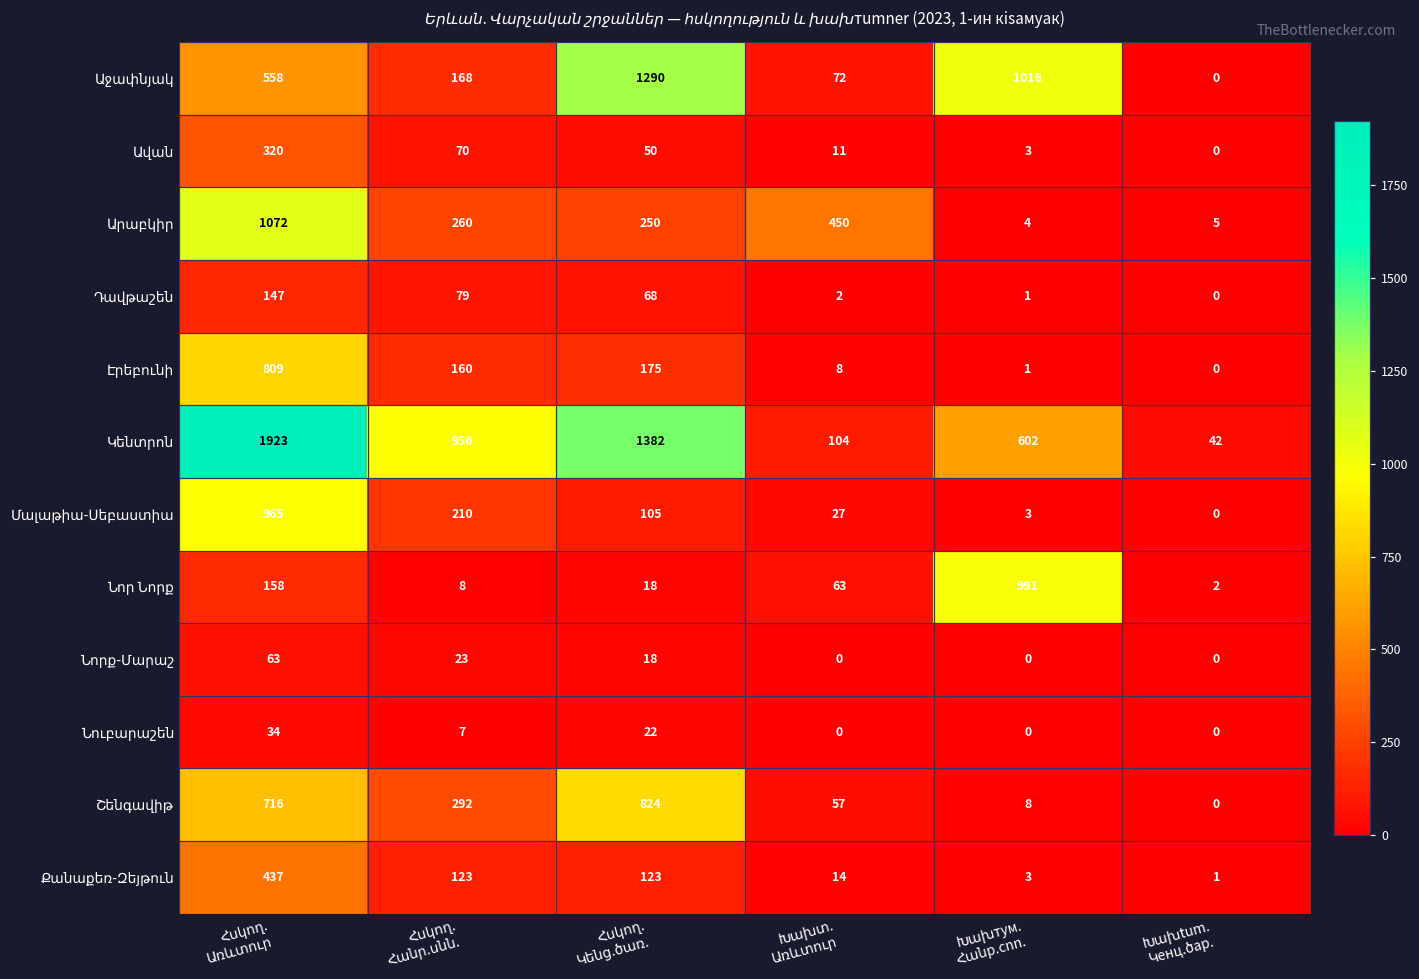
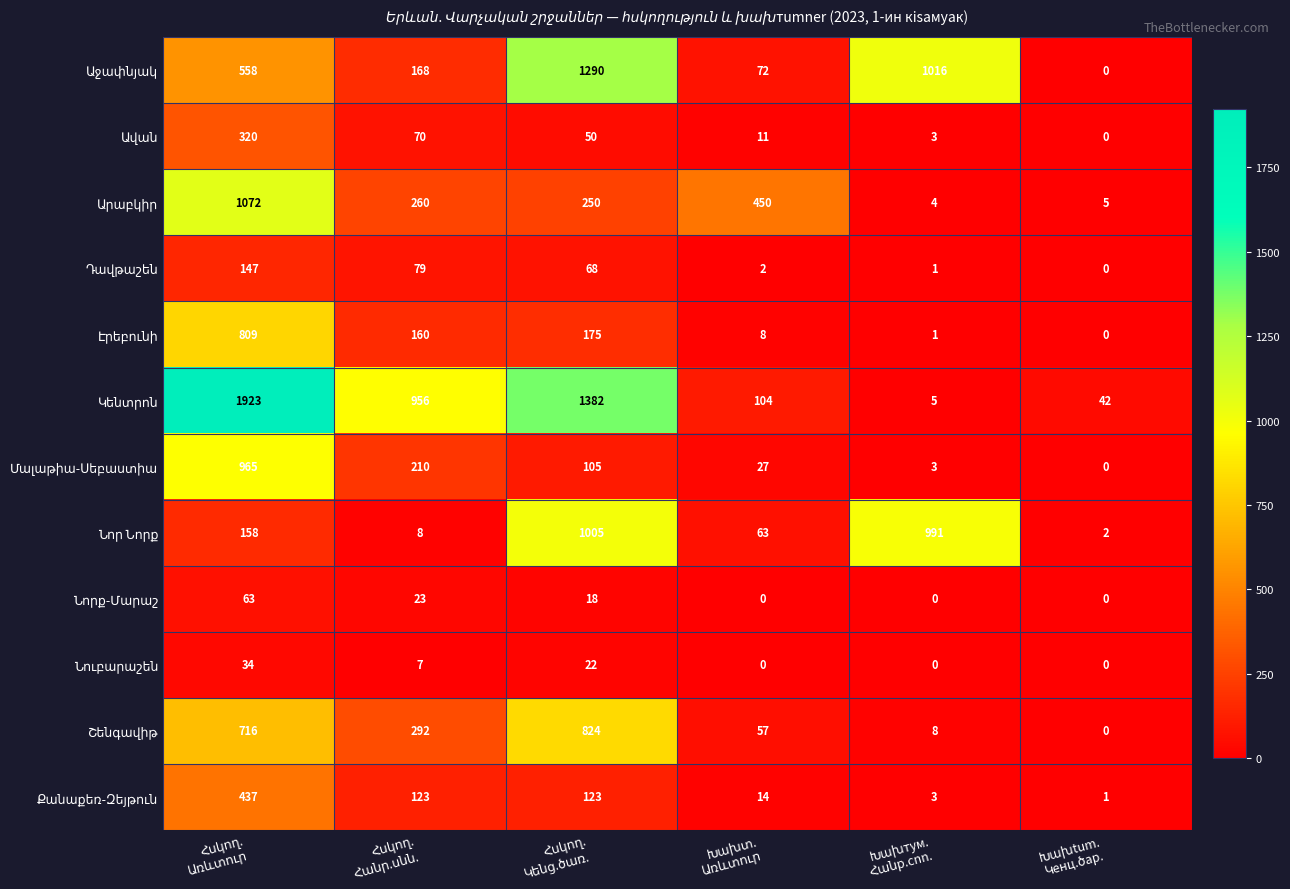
Կենտրոն, Խախтум. Հանр.сnn.: 602 -> 5
Նոր Նորք, Հսկող. Կենց.ծառ.: 18 -> 1005
